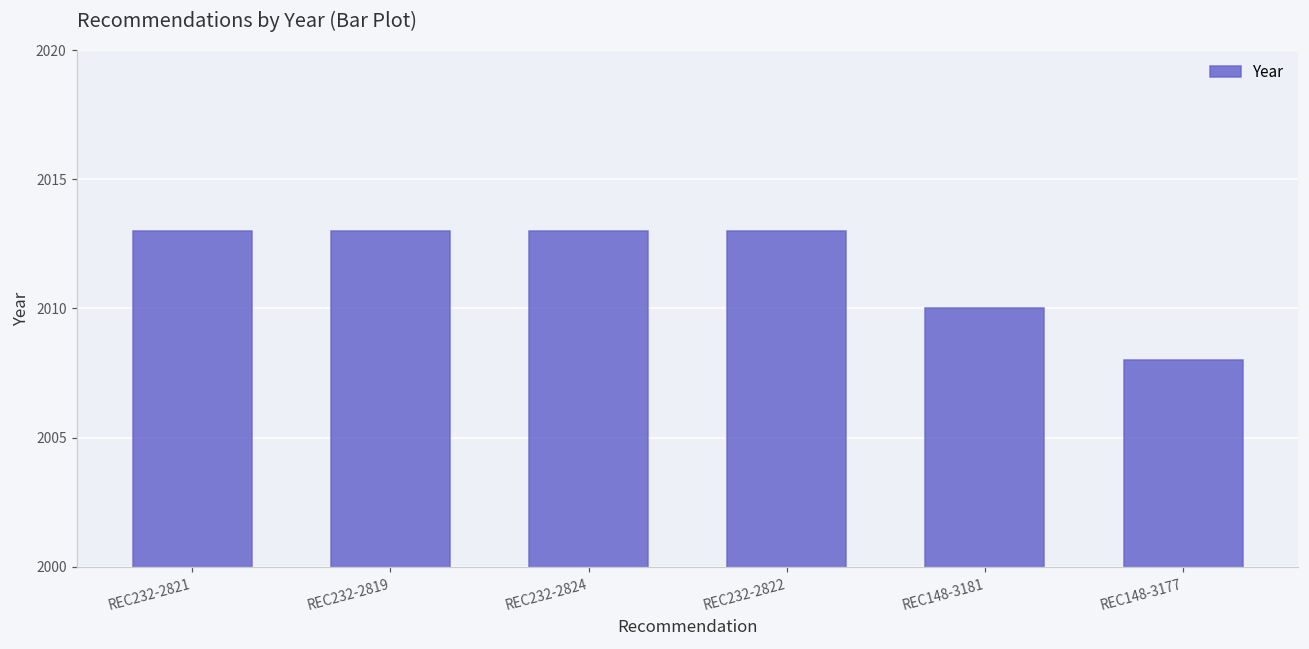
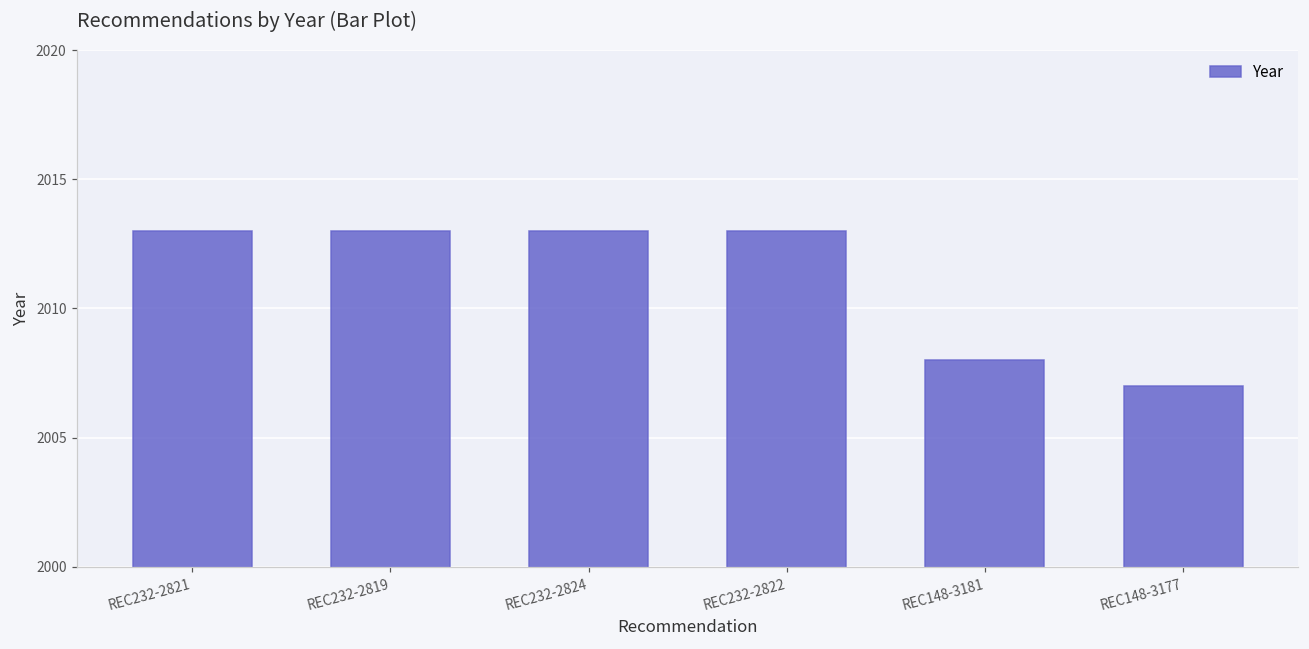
REC148-3181: 2010 -> 2008
REC148-3177: 2008 -> 2007
